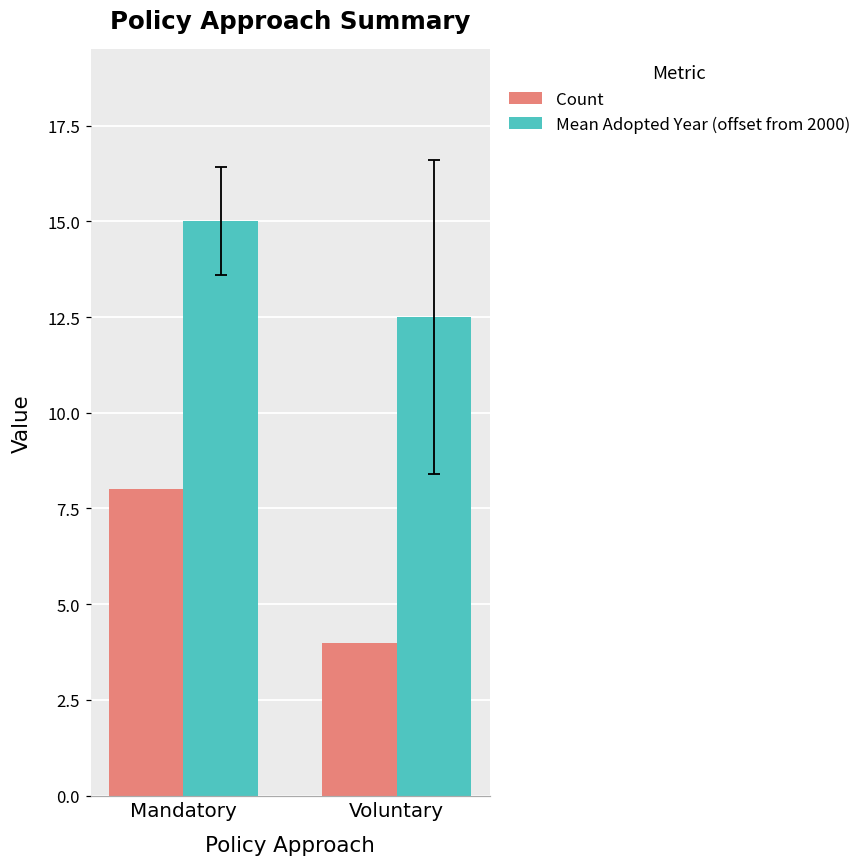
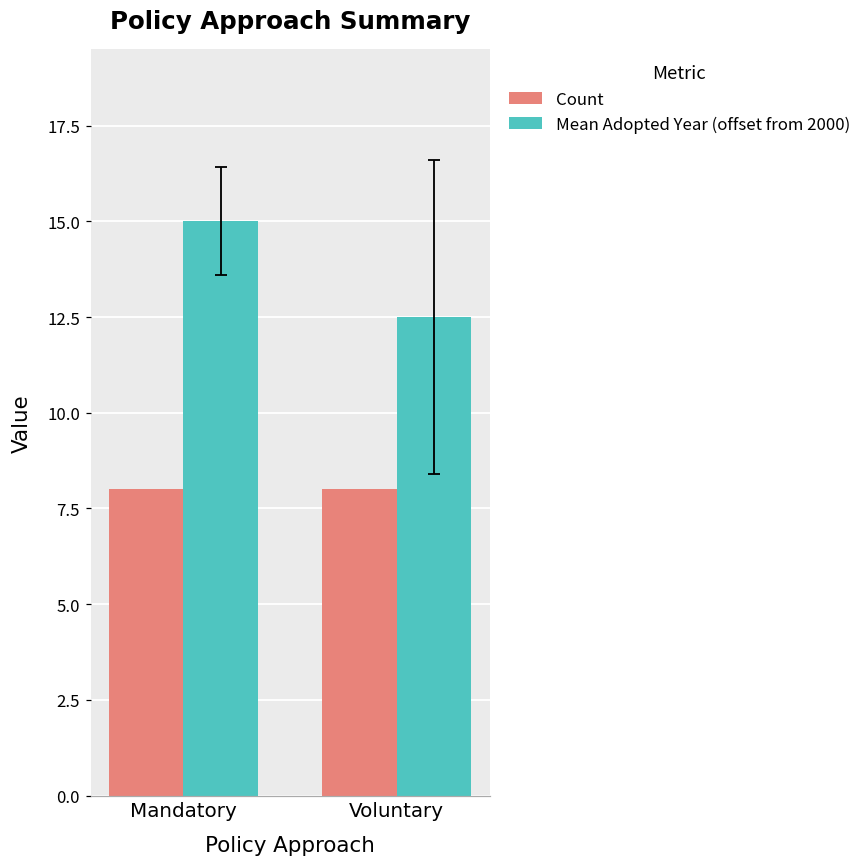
Count, Voluntary: 4 -> 8
